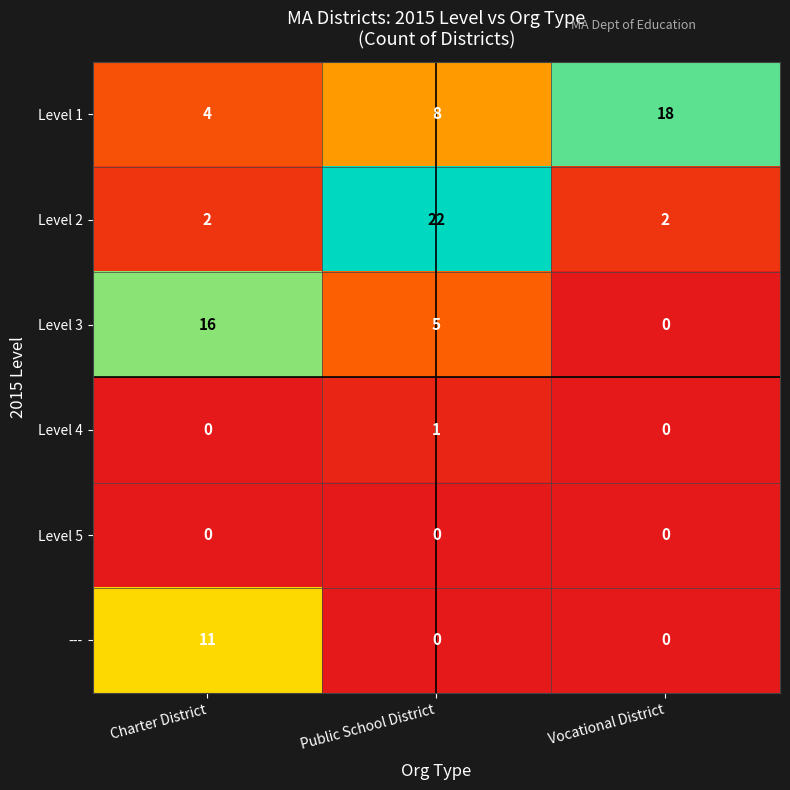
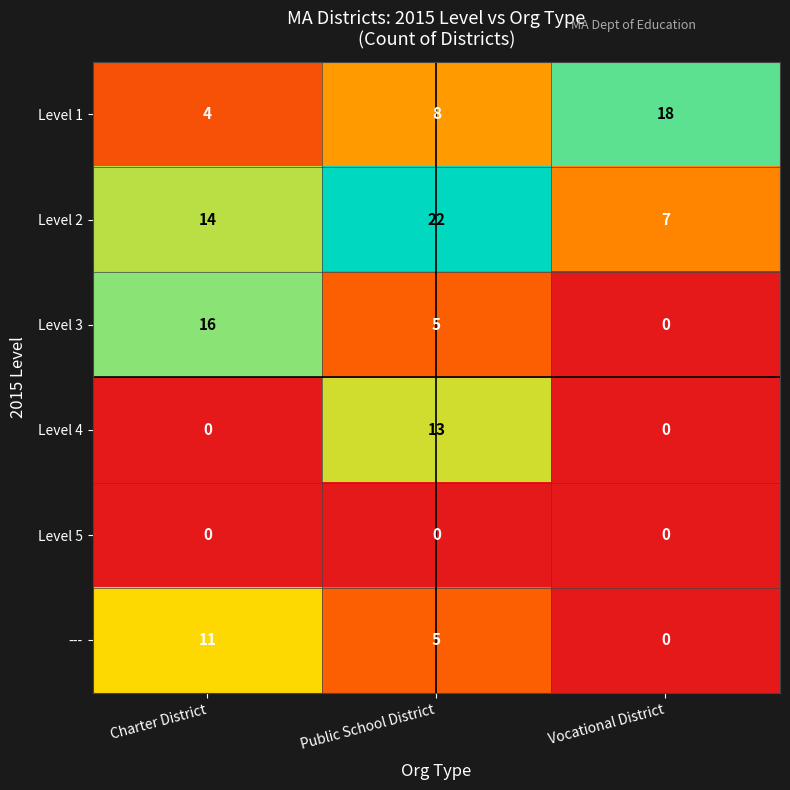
Level 2, Charter District: 2 -> 14
Level 2, Vocational District: 2 -> 7
Level 4, Public School District: 1 -> 13
---, Public School District: 0 -> 5
